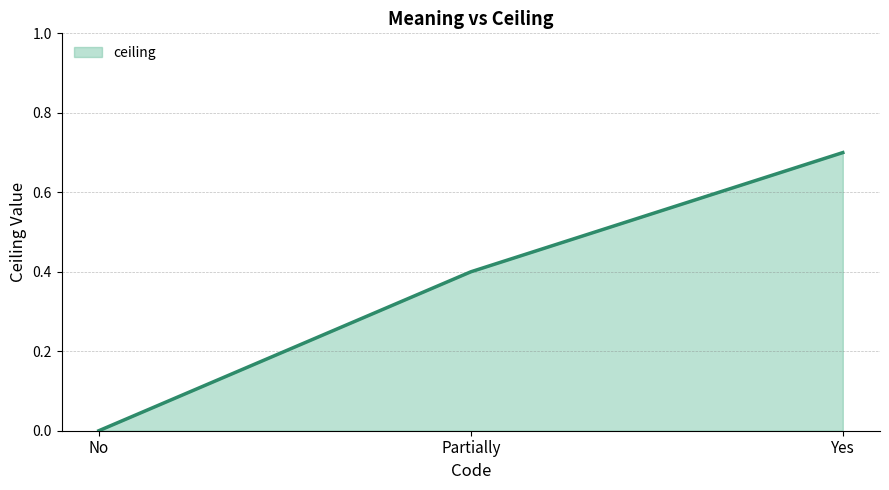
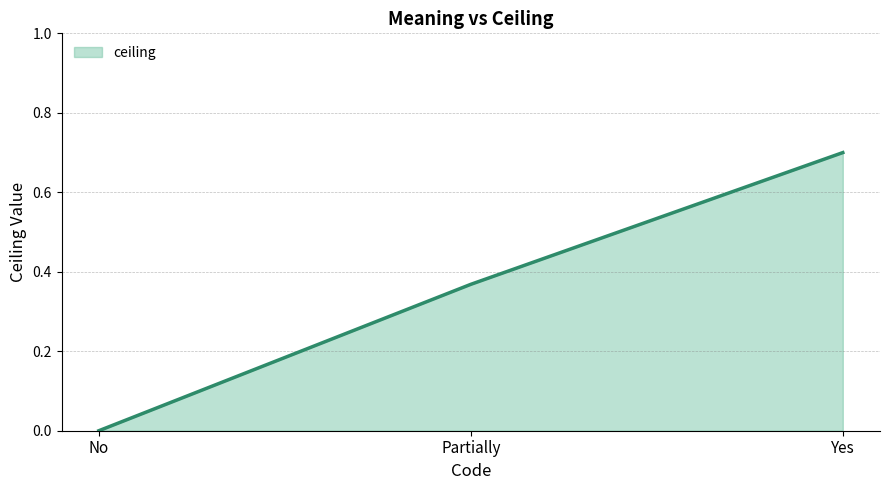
Partially: 0.40 -> 0.37
